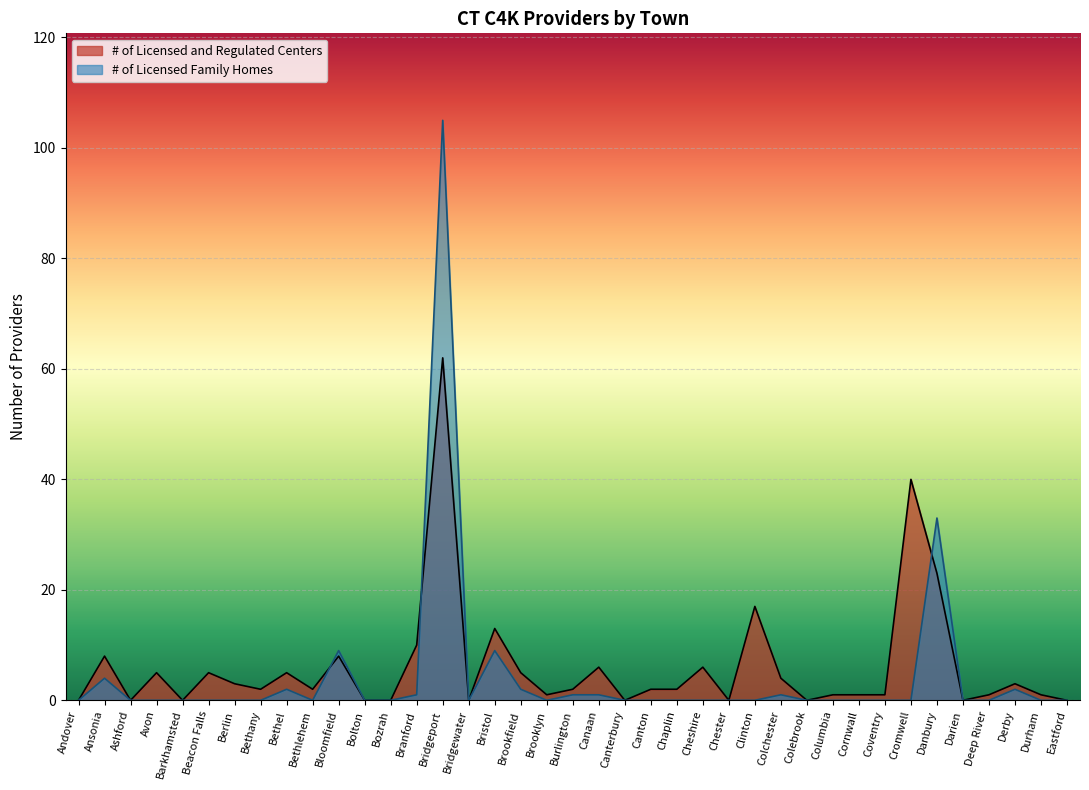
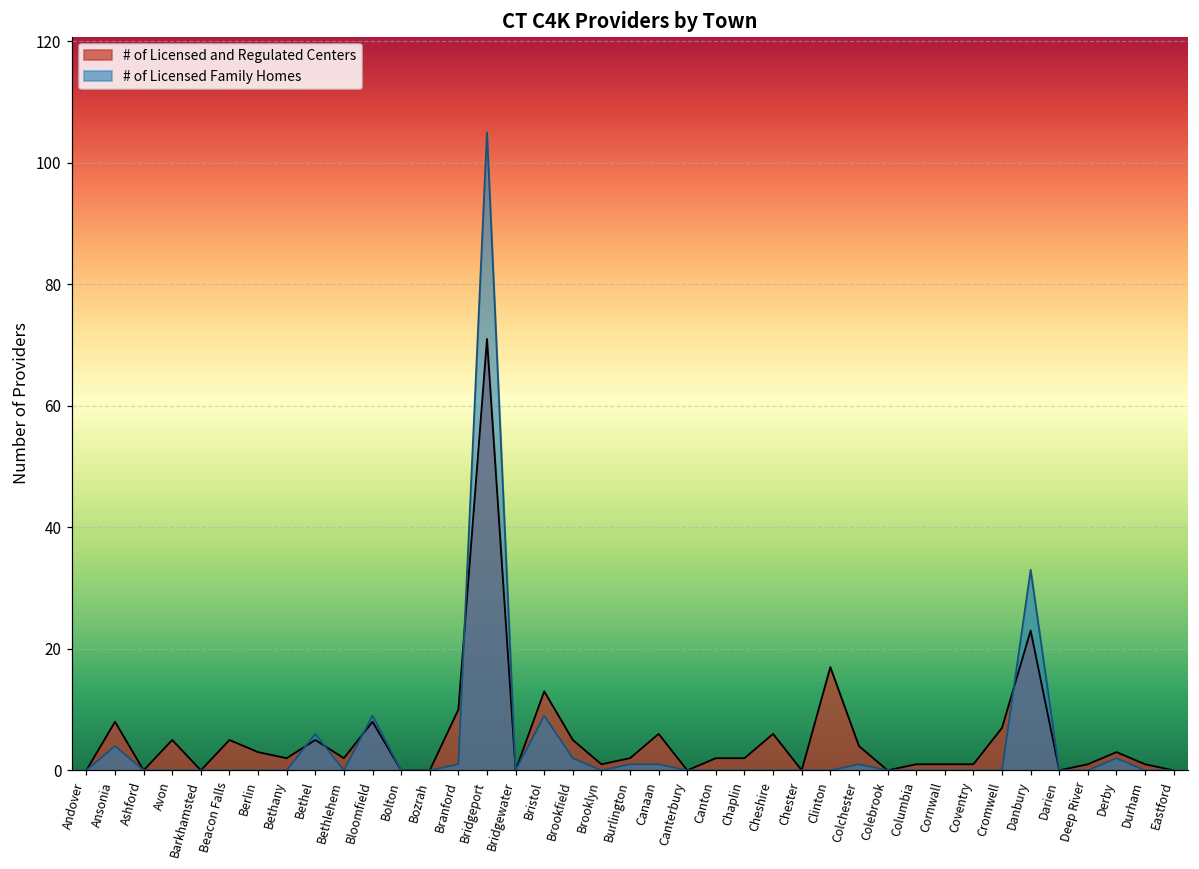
# of Licensed Family Homes, Bethel: 2 -> 6
# of Licensed and Regulated Centers, Bridgeport: 62 -> 71
# of Licensed and Regulated Centers, Cromwell: 40 -> 7
